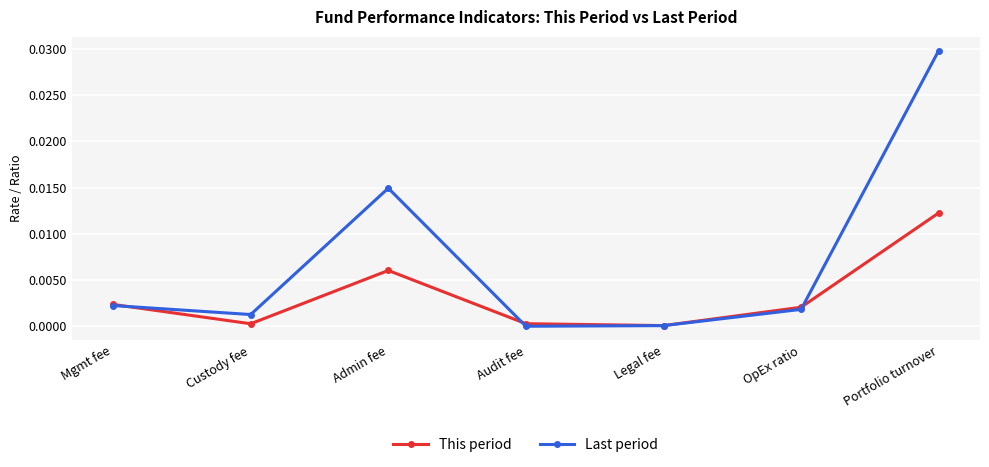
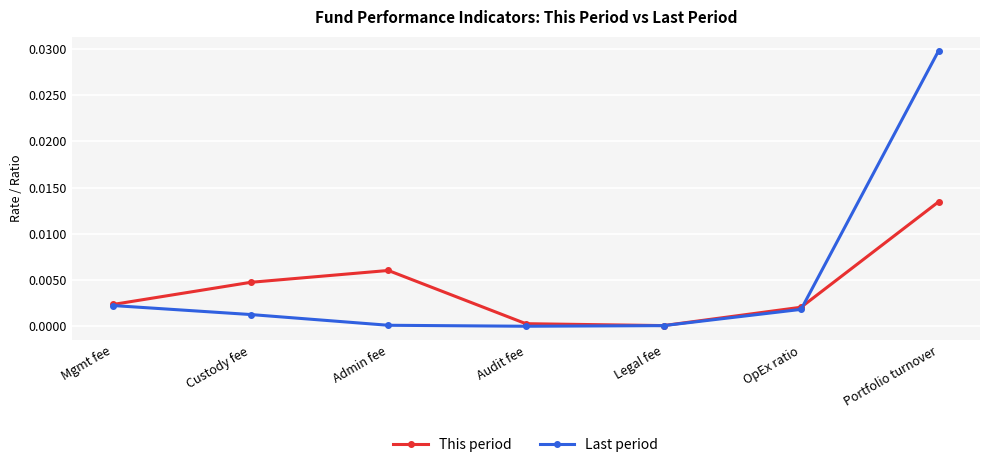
This period, Custody fee: 0.000 -> 0.005
Last period, Admin fee: 0.015 -> 0.000
This period, Portfolio turnover: 0.012 -> 0.013
